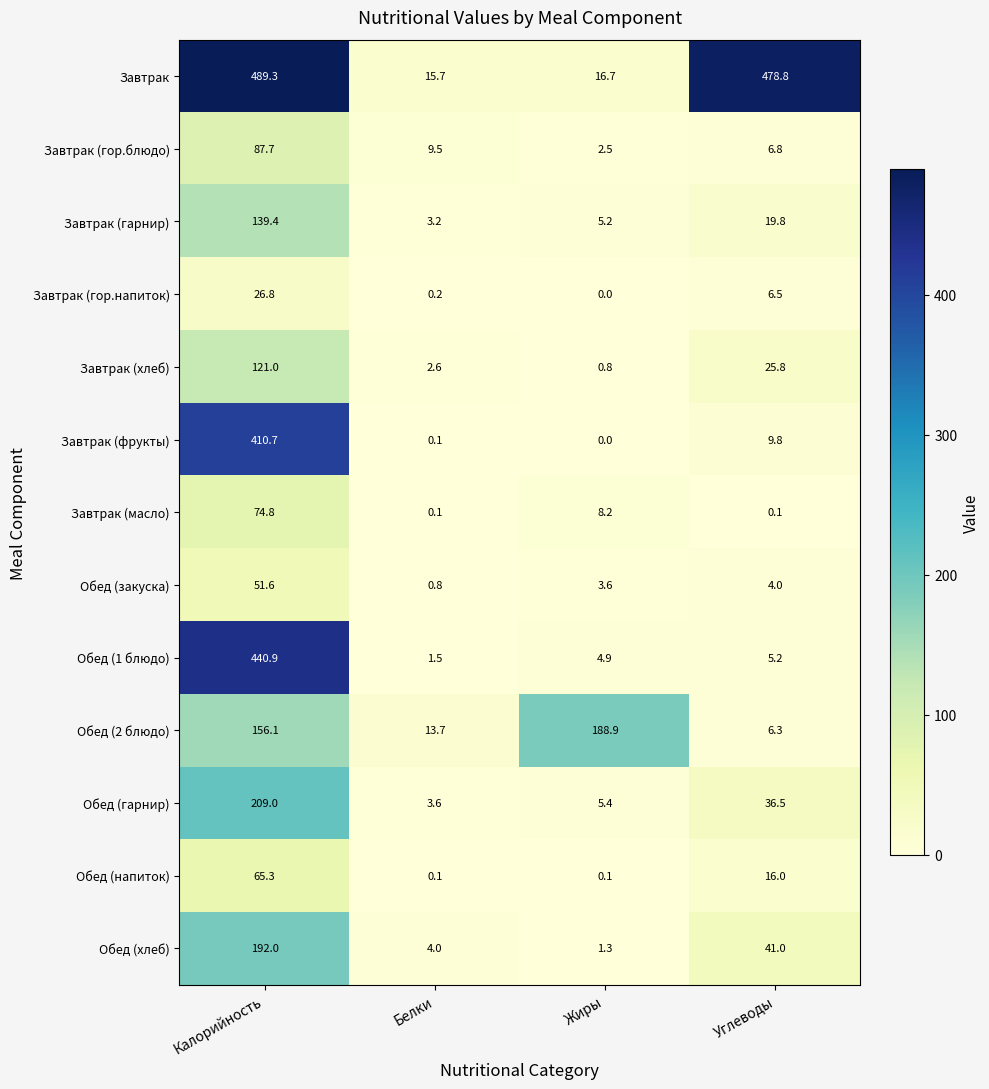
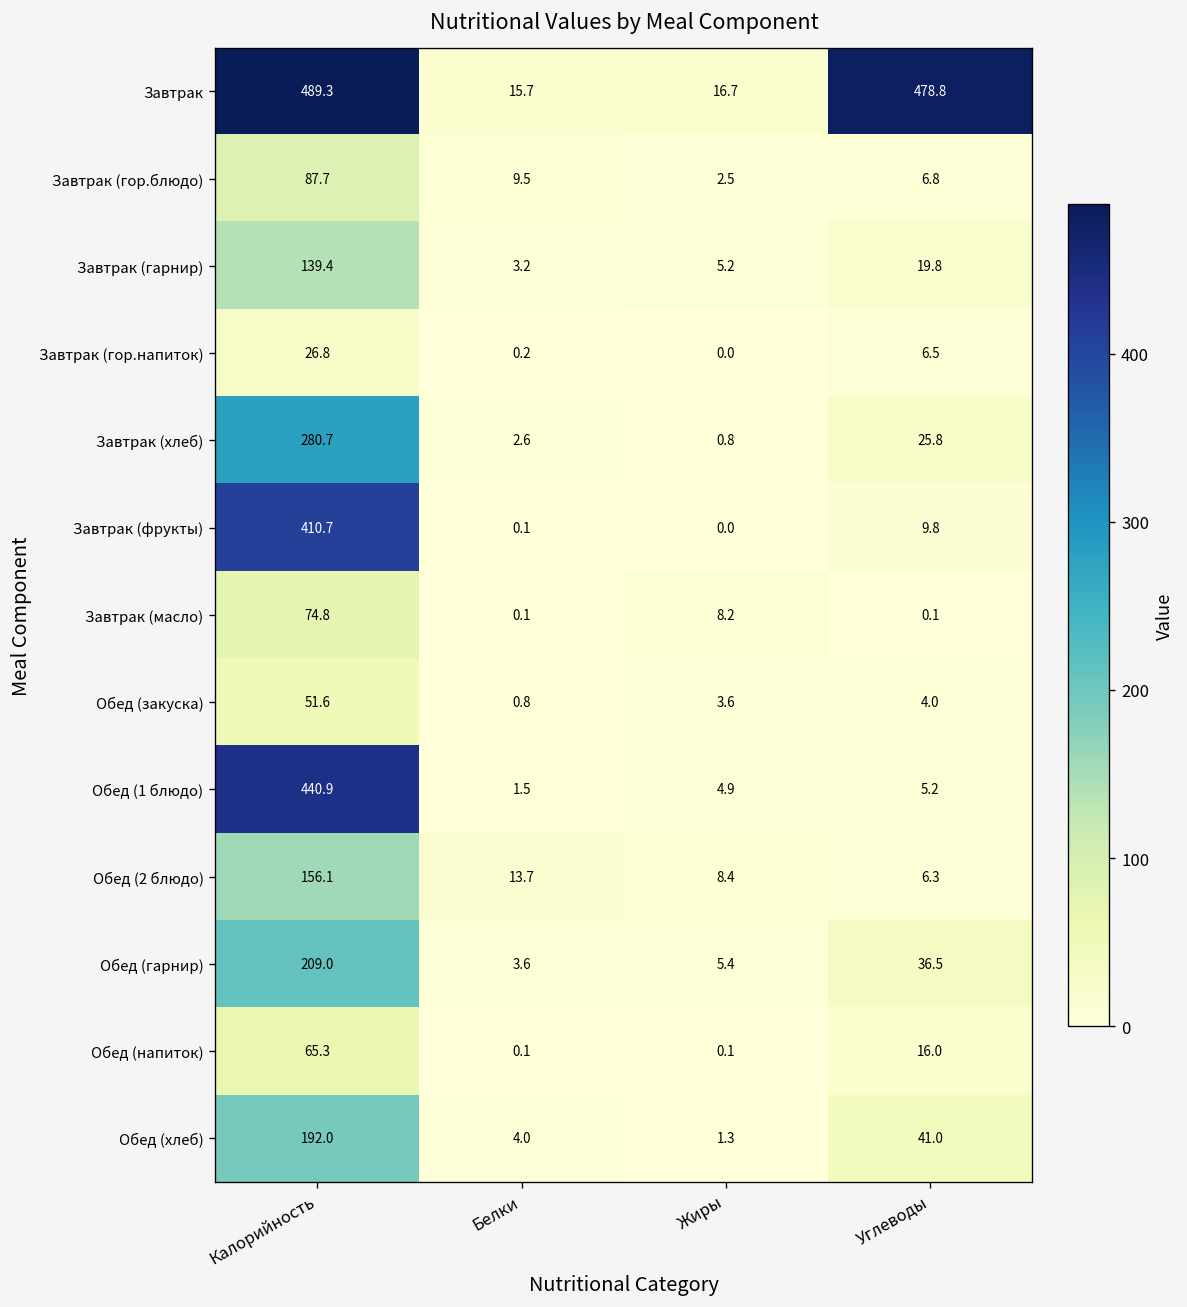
Завтрак (хлеб), Калорийность: 121.0 -> 280.7
Обед (2 блюдо), Жиры: 188.9 -> 8.4
